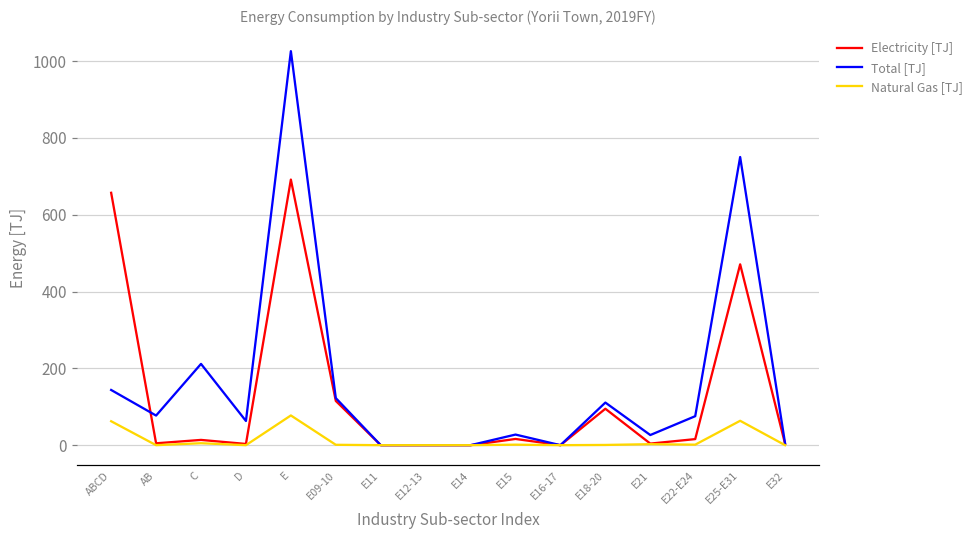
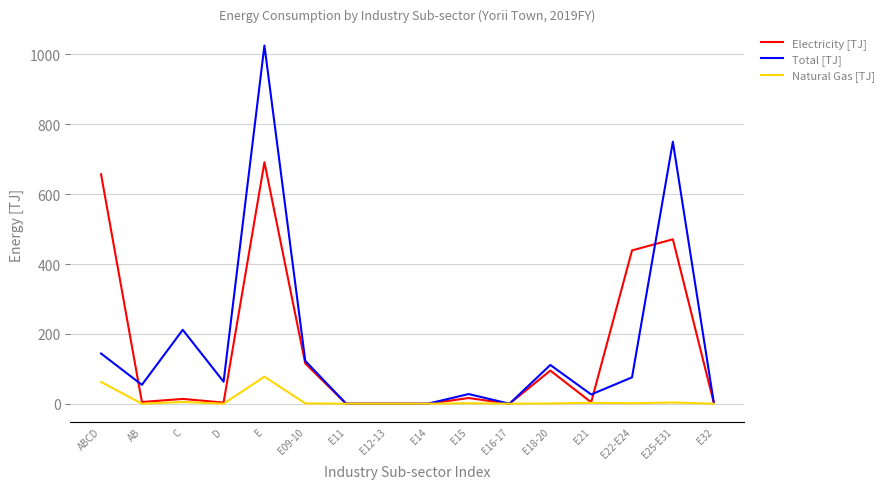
Total [TJ], AB: 80 -> 50
Electricity [TJ], E22-E24: 20 -> 440
Natural Gas [TJ], E25-E31: 60 -> 0
